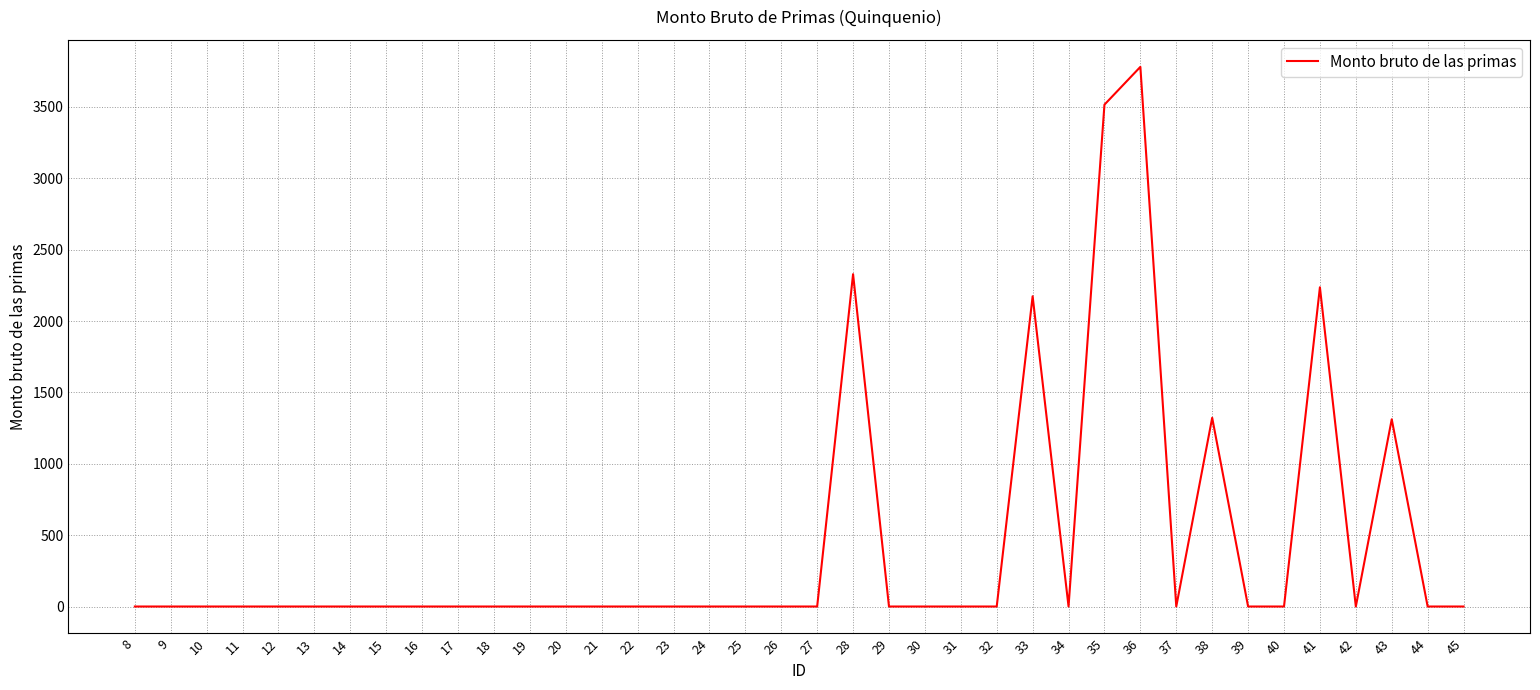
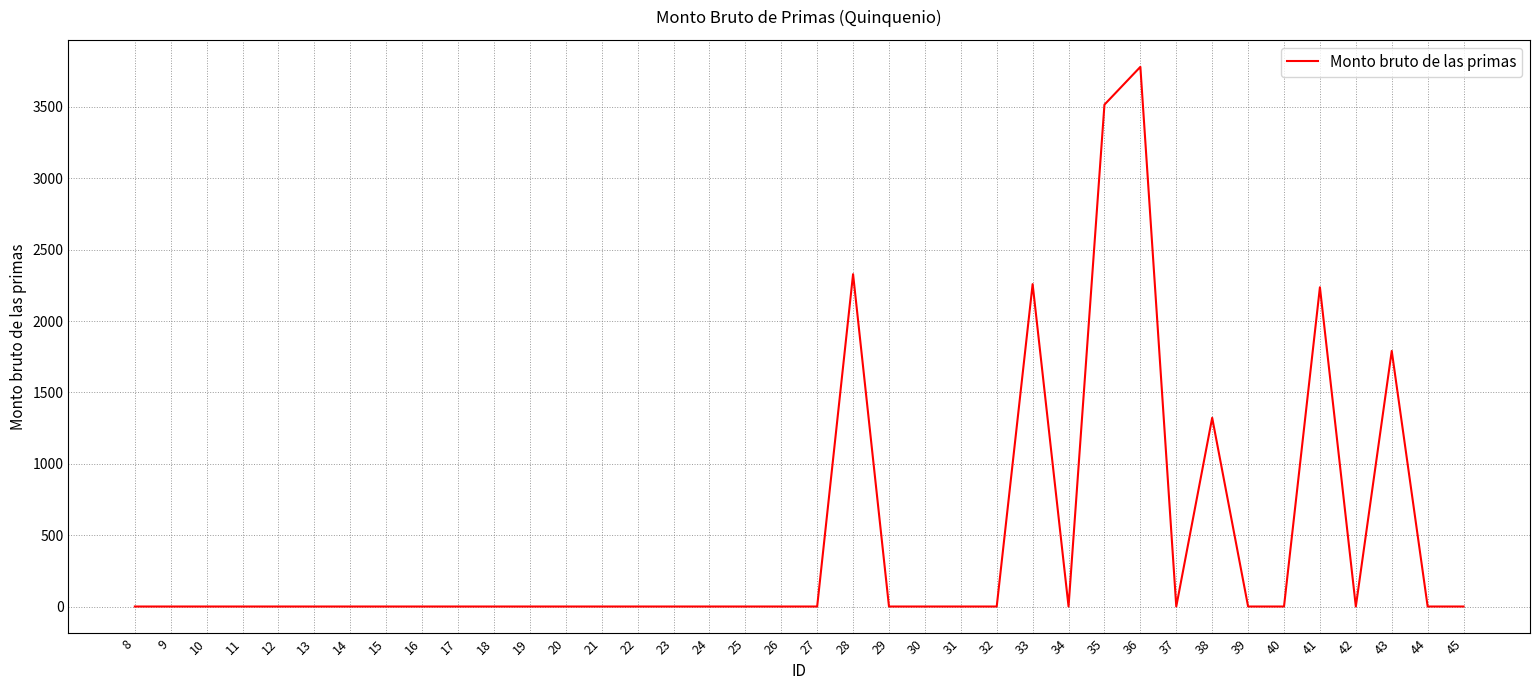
33: 2170 -> 2260
43: 1310 -> 1790
